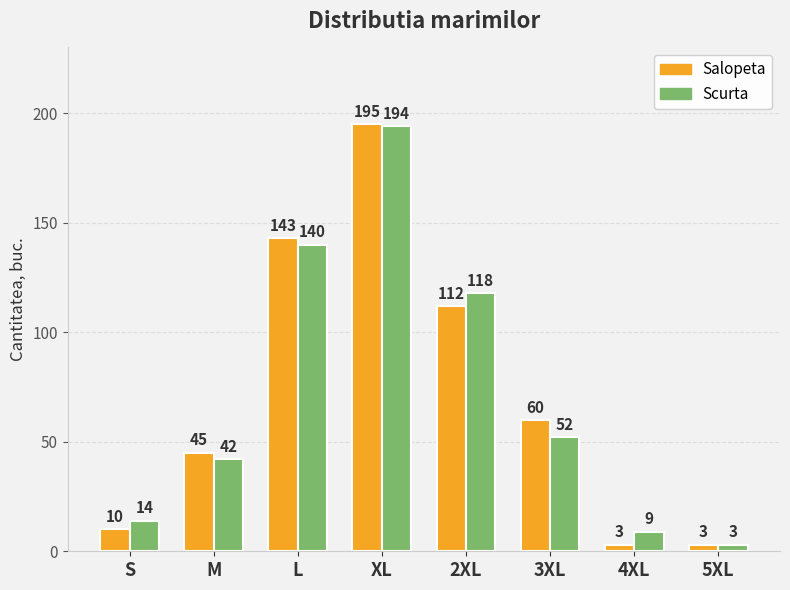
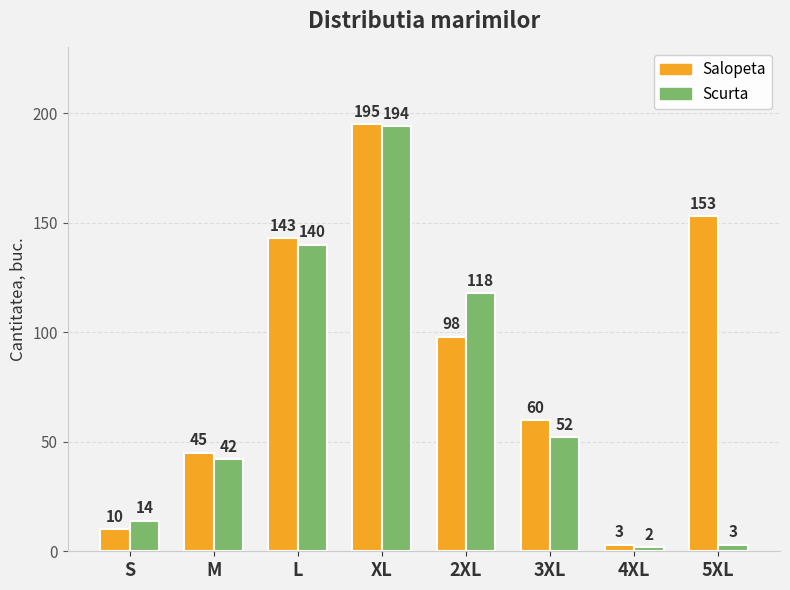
Salopeta, 2XL: 112 -> 98
Scurta, 4XL: 9 -> 2
Salopeta, 5XL: 3 -> 153
